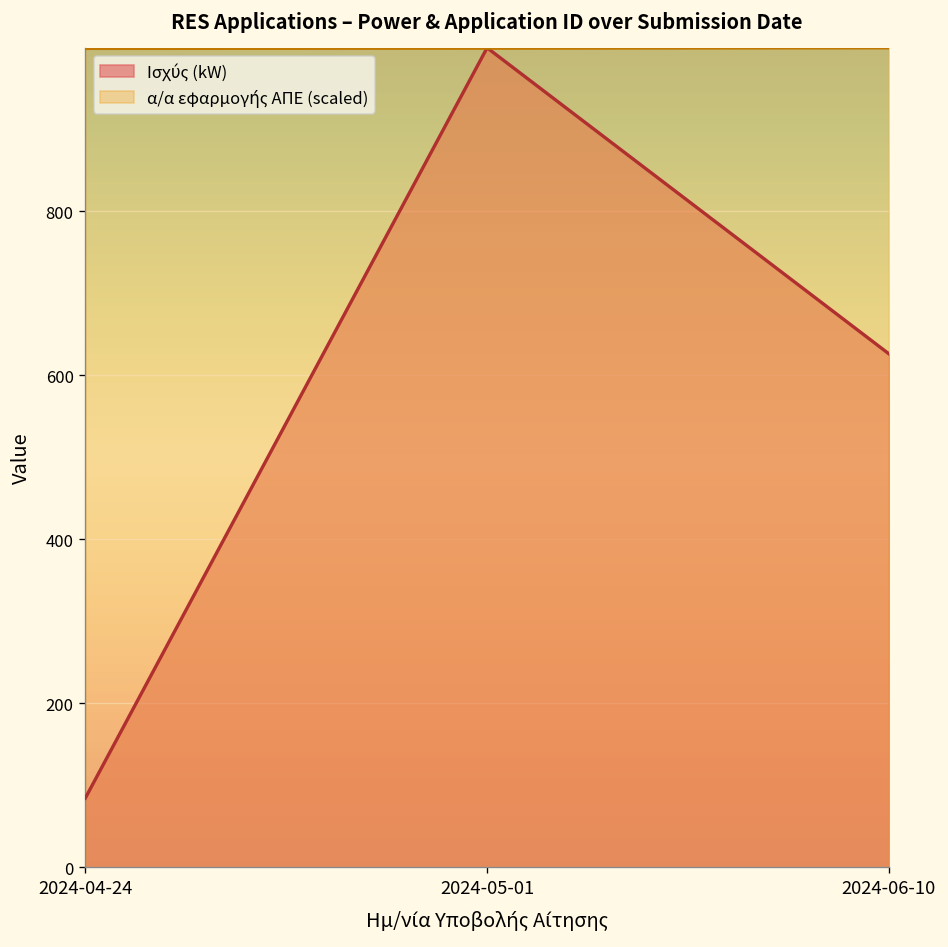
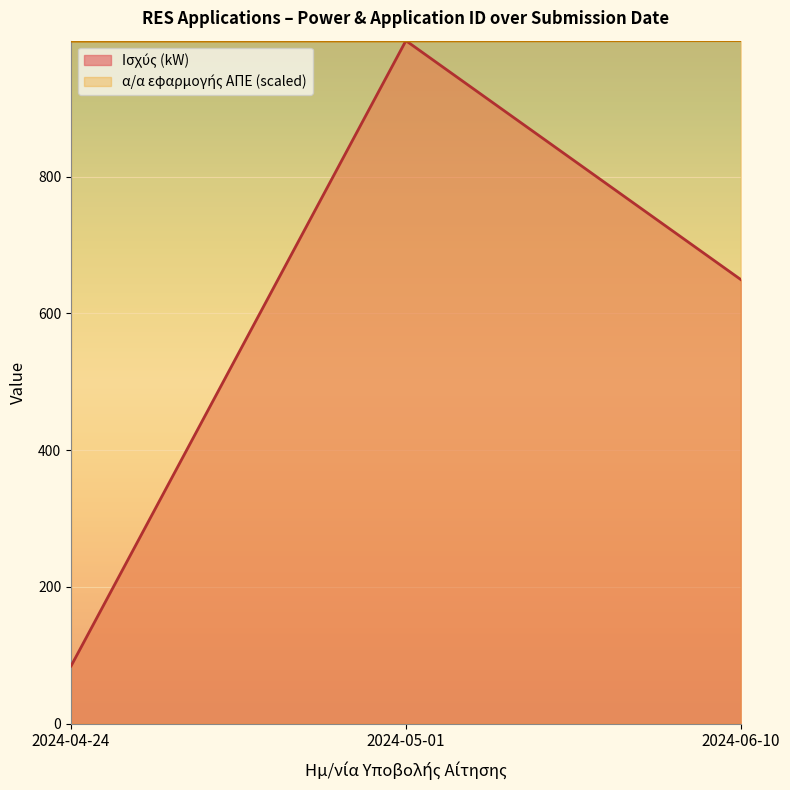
Ισχύς (kW), 2024-06-10: 630 -> 650
